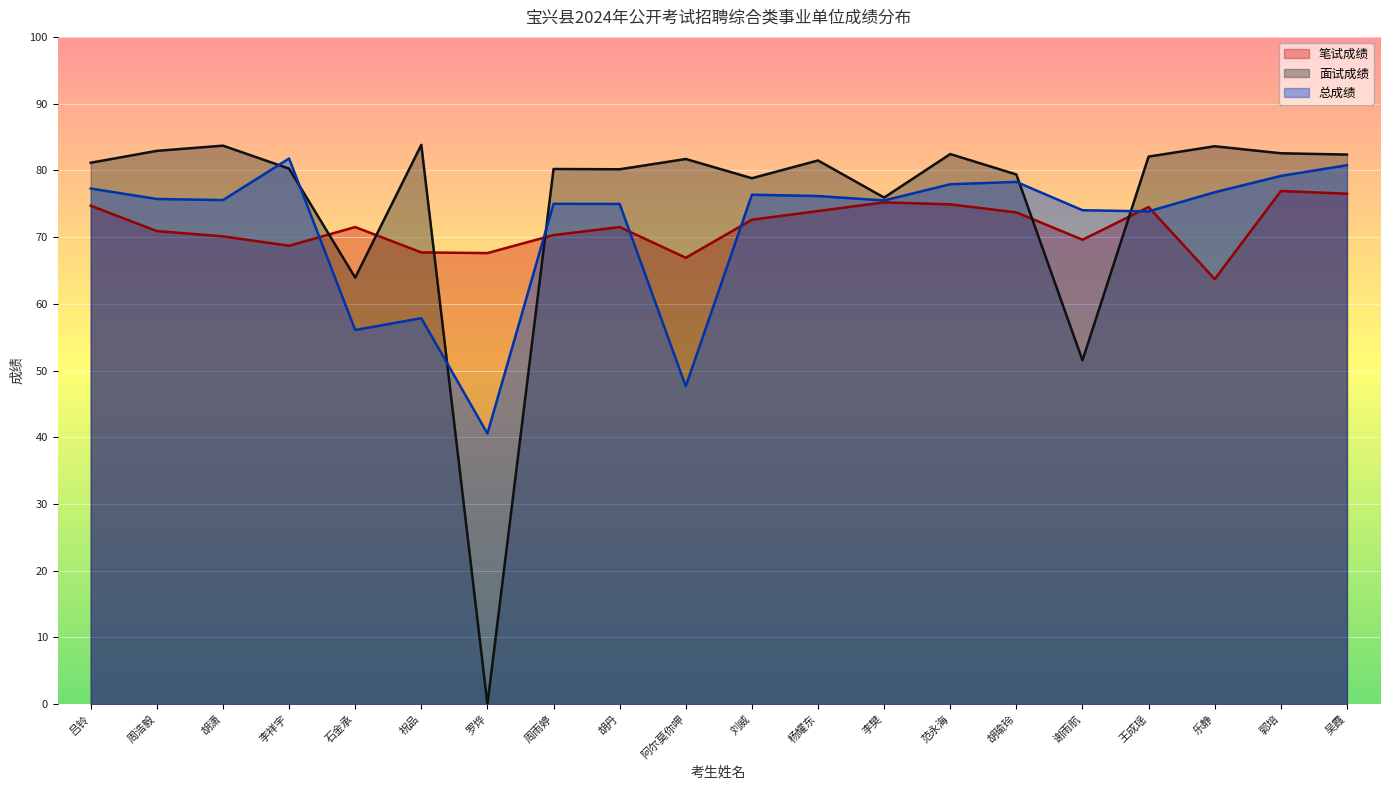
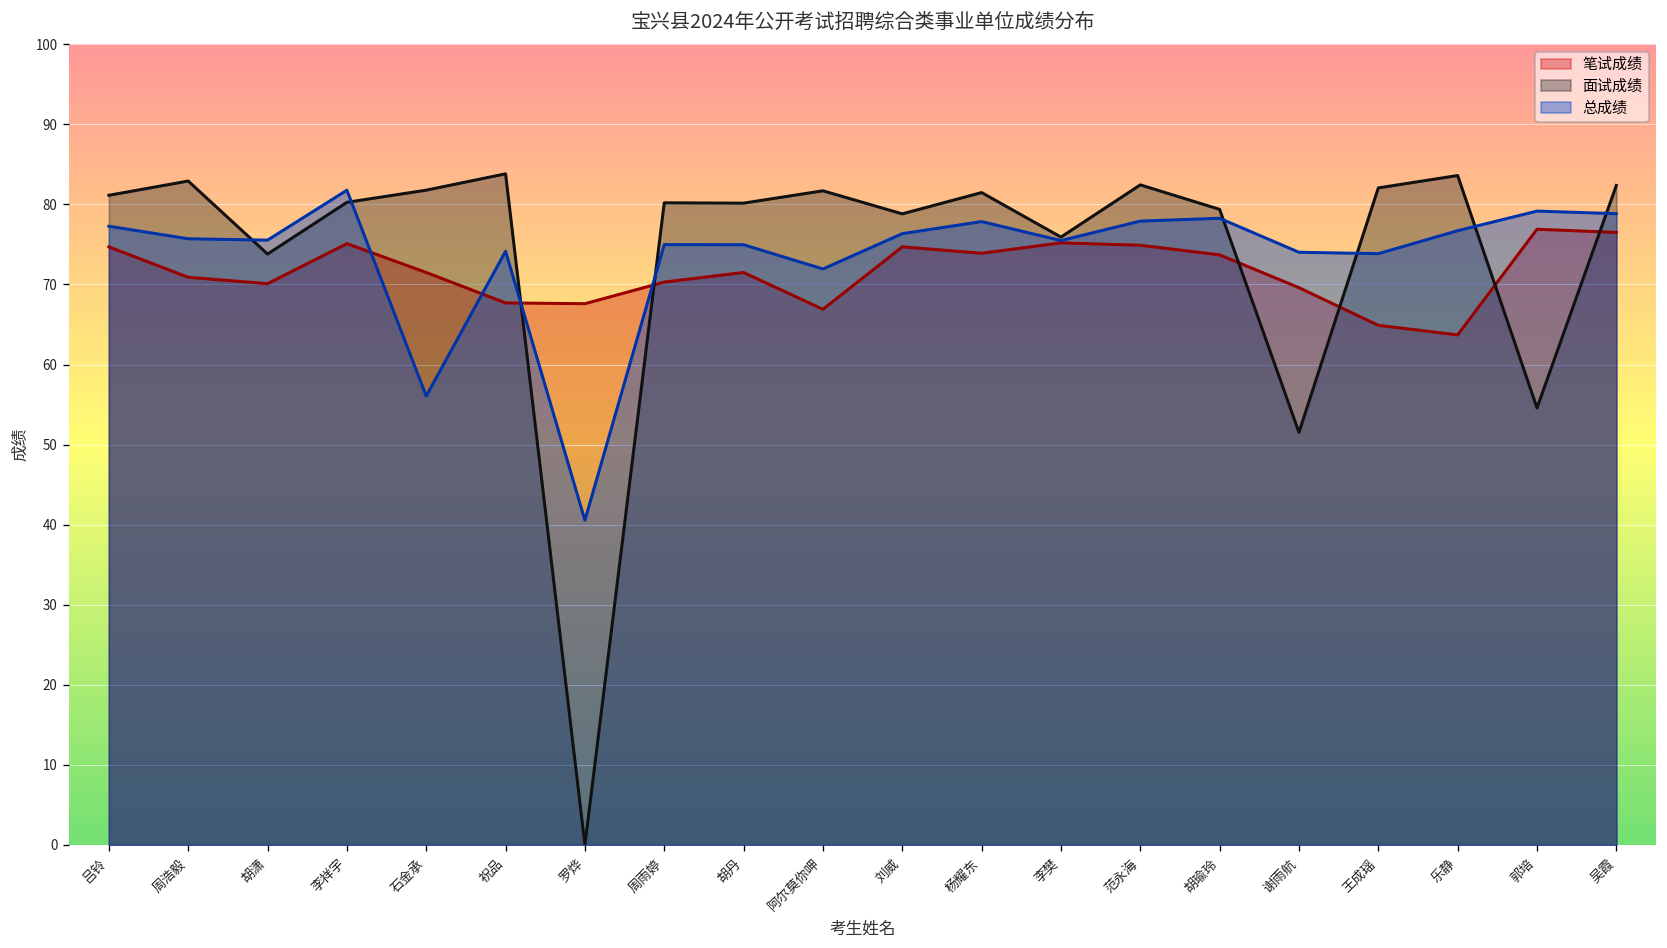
面试成绩, 胡潇: 84 -> 74
笔试成绩, 李祥宇: 69 -> 75
面试成绩, 石金承: 64 -> 82
总成绩, 祝品: 58 -> 74
总成绩, 阿尔莫你呷: 48 -> 72
笔试成绩, 刘威: 73 -> 75
总成绩, 杨耀东: 76 -> 78
笔试成绩, 王成瑶: 75 -> 65
面试成绩, 郭培: 83 -> 55
总成绩, 吴霞: 81 -> 79
